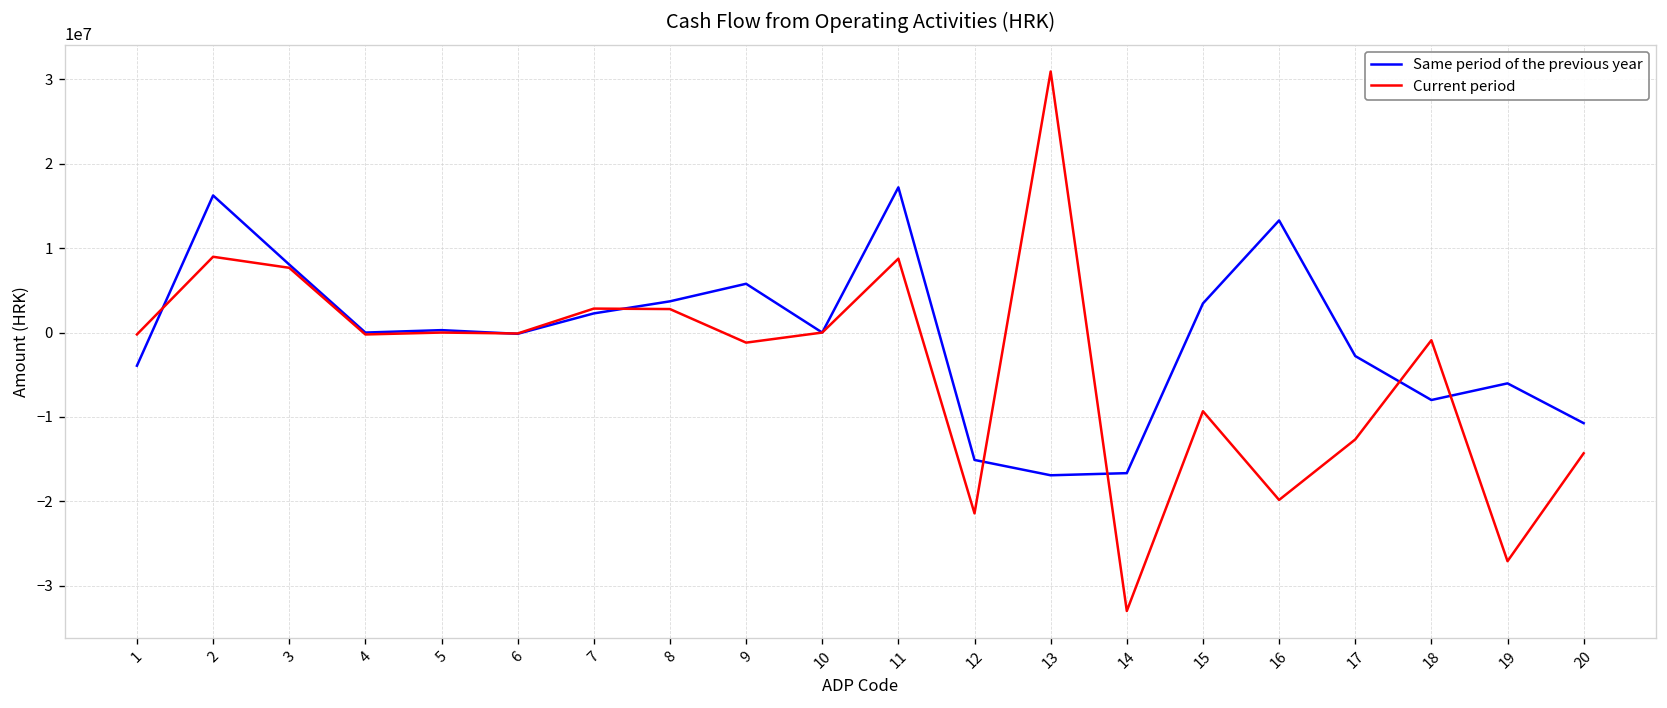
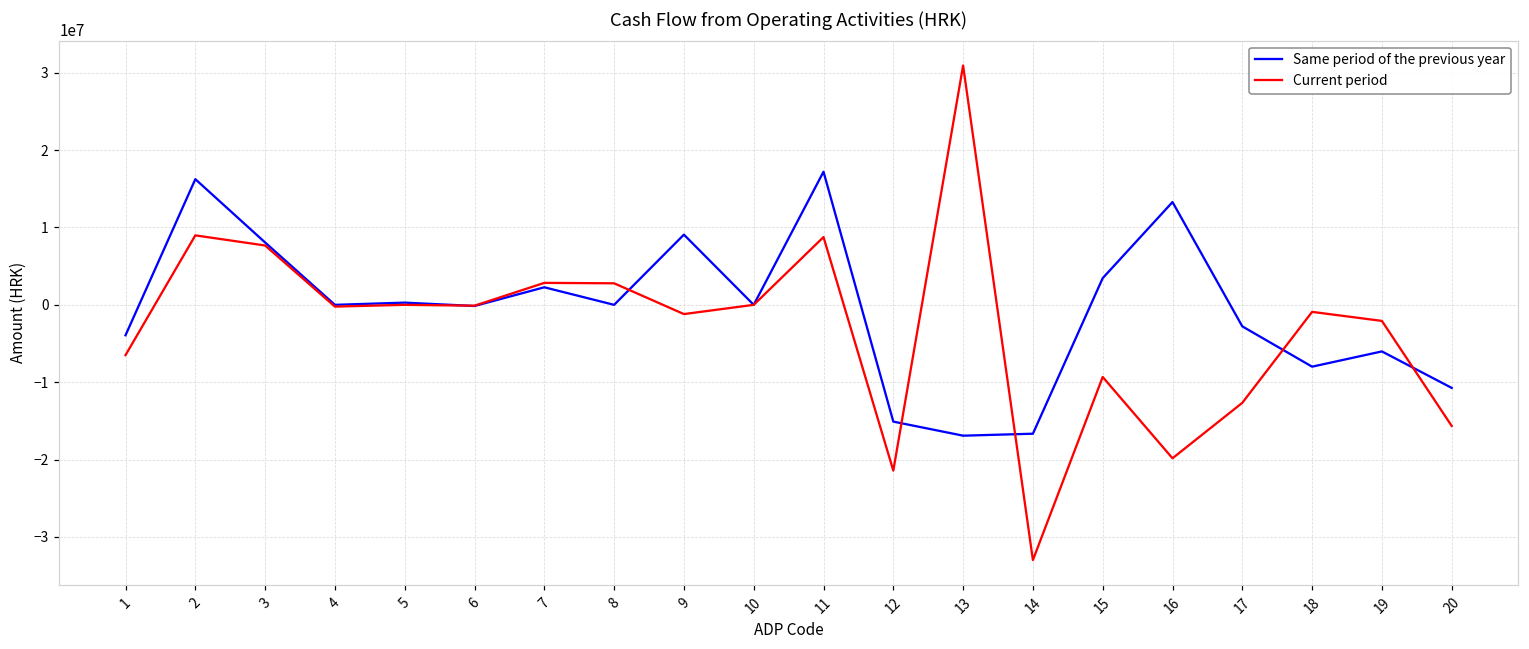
Current period, 1: 0 -> -7000000
Same period of the previous year, 8: 4000000 -> 0
Same period of the previous year, 9: 6000000 -> 9000000
Current period, 19: -27000000 -> -2000000
Current period, 20: -14000000 -> -16000000
